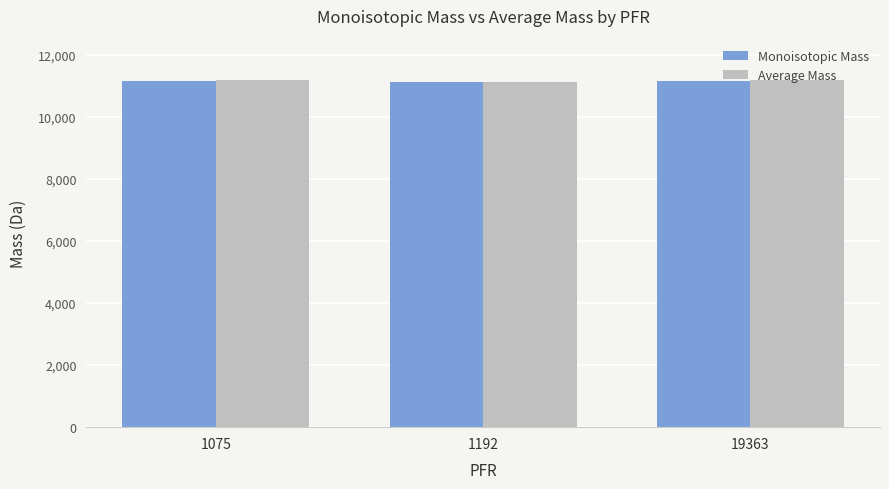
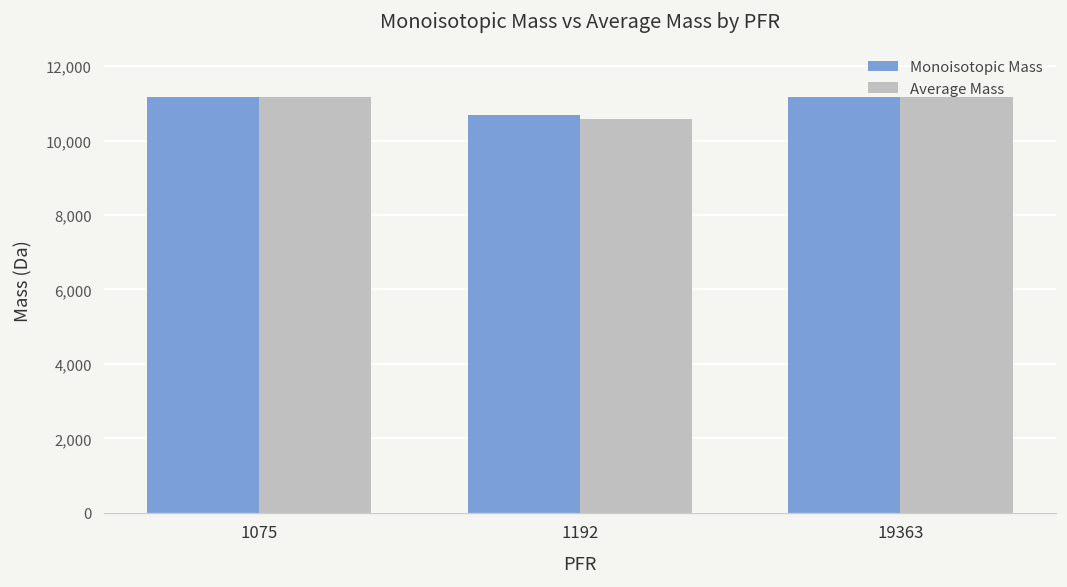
Monoisotopic Mass, 1192: 11,100 -> 10,700
Average Mass, 1192: 11,100 -> 10,600
